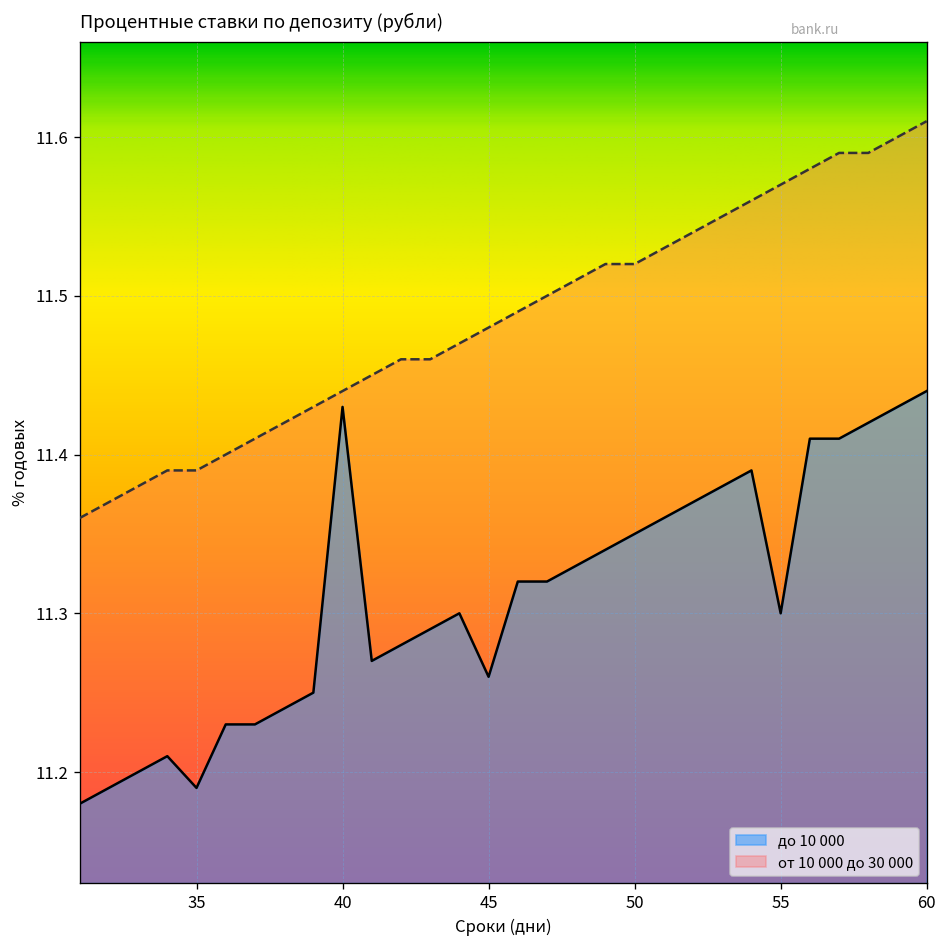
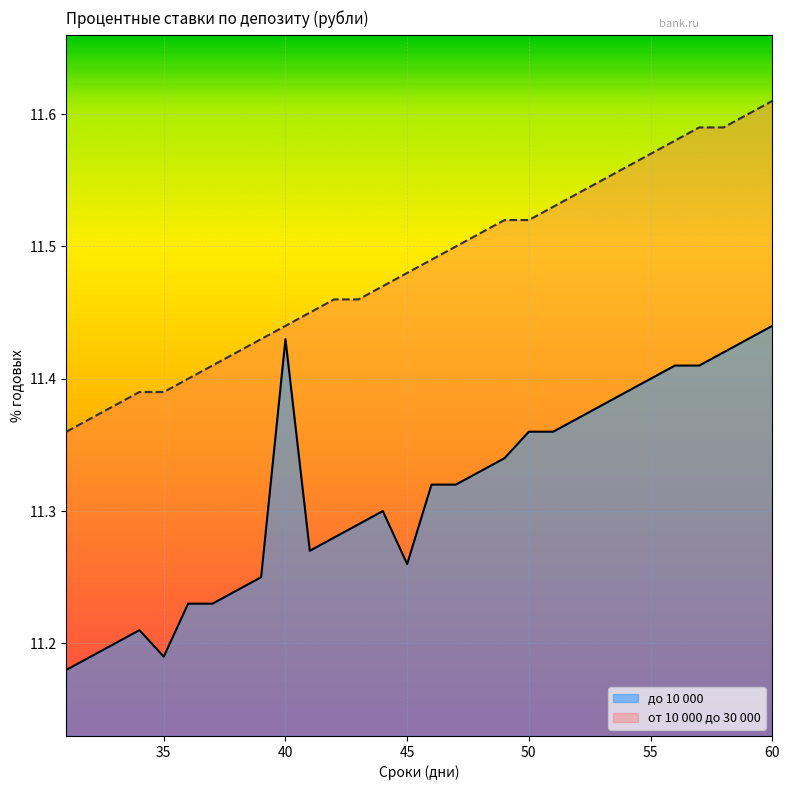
до 10 000, 50: 11.35 -> 11.36
до 10 000, 55: 11.3 -> 11.4
